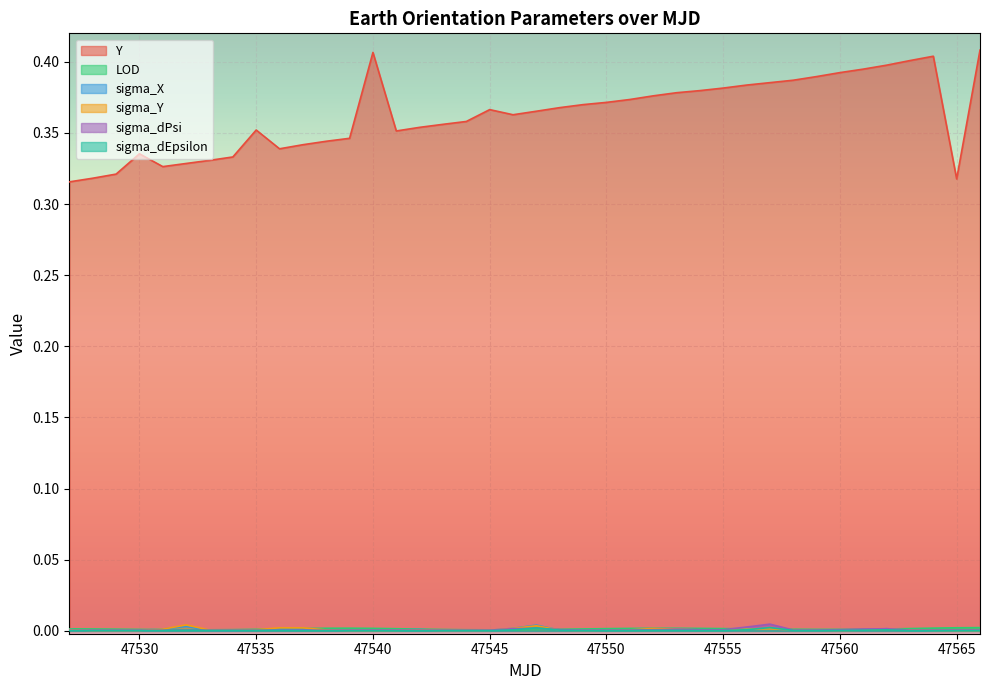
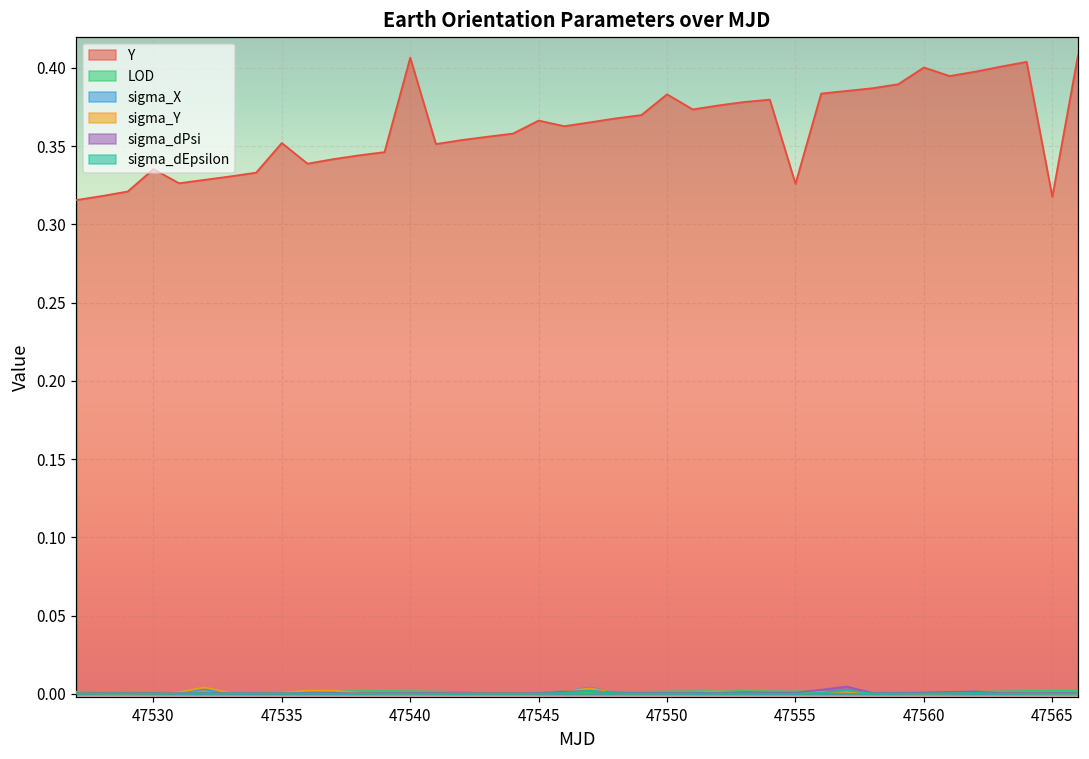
Y, 47550: 0.371 -> 0.383
Y, 47555: 0.382 -> 0.326
Y, 47560: 0.392 -> 0.400
